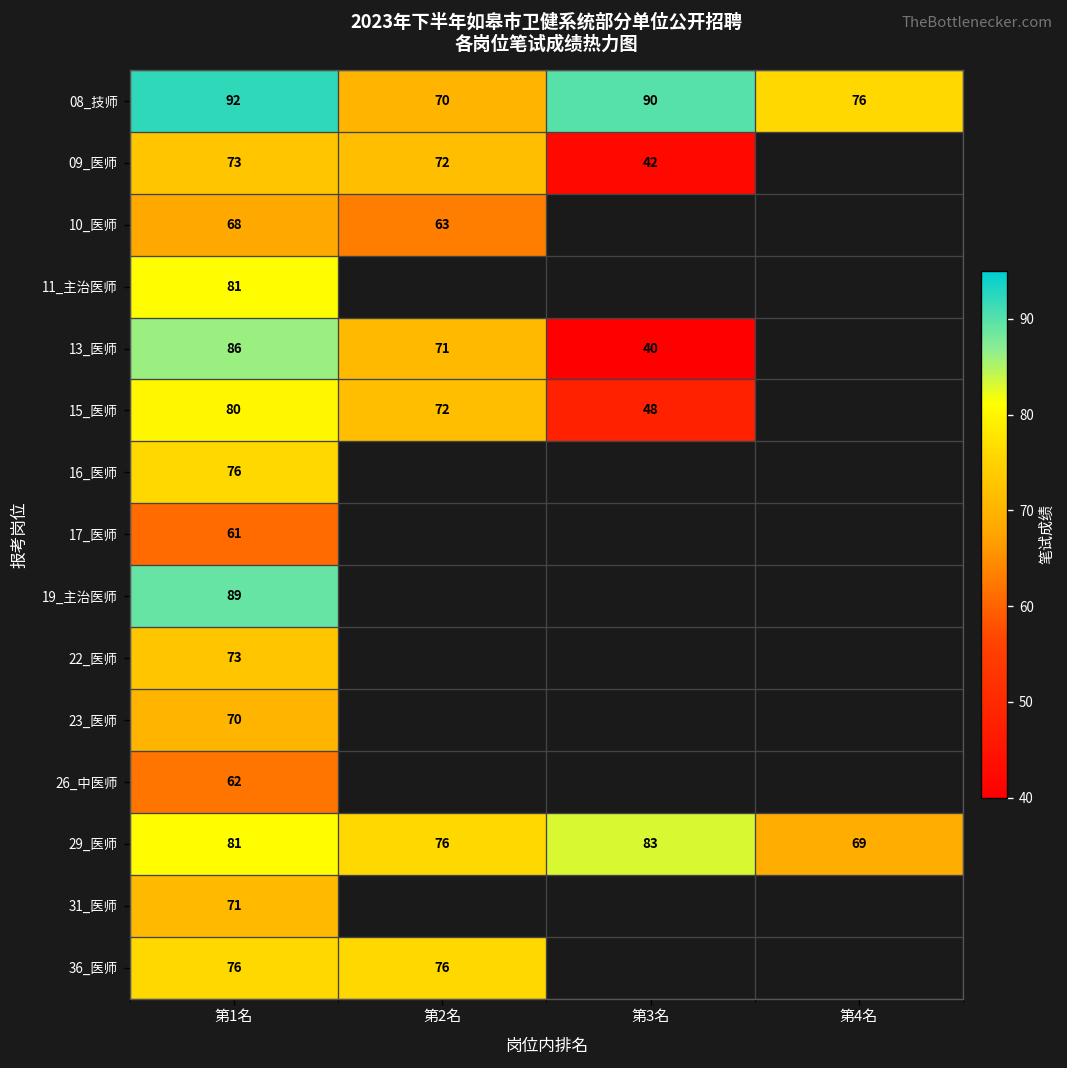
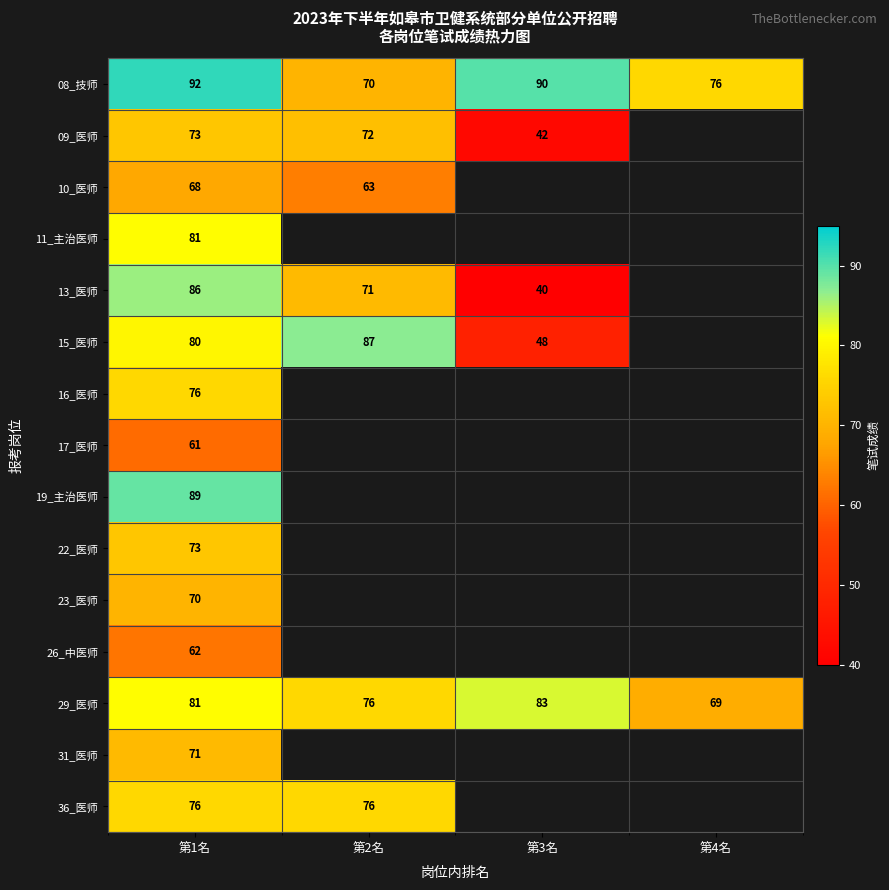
15_医师, 第2名: 72 -> 87
